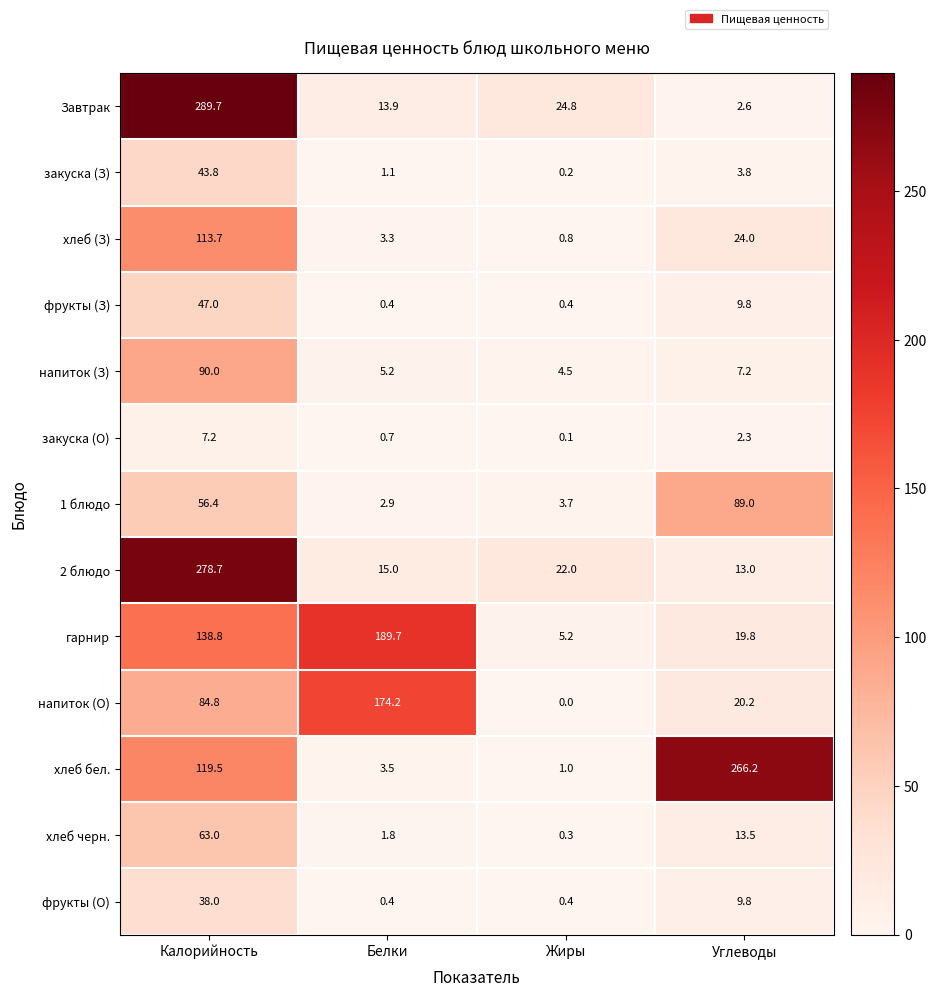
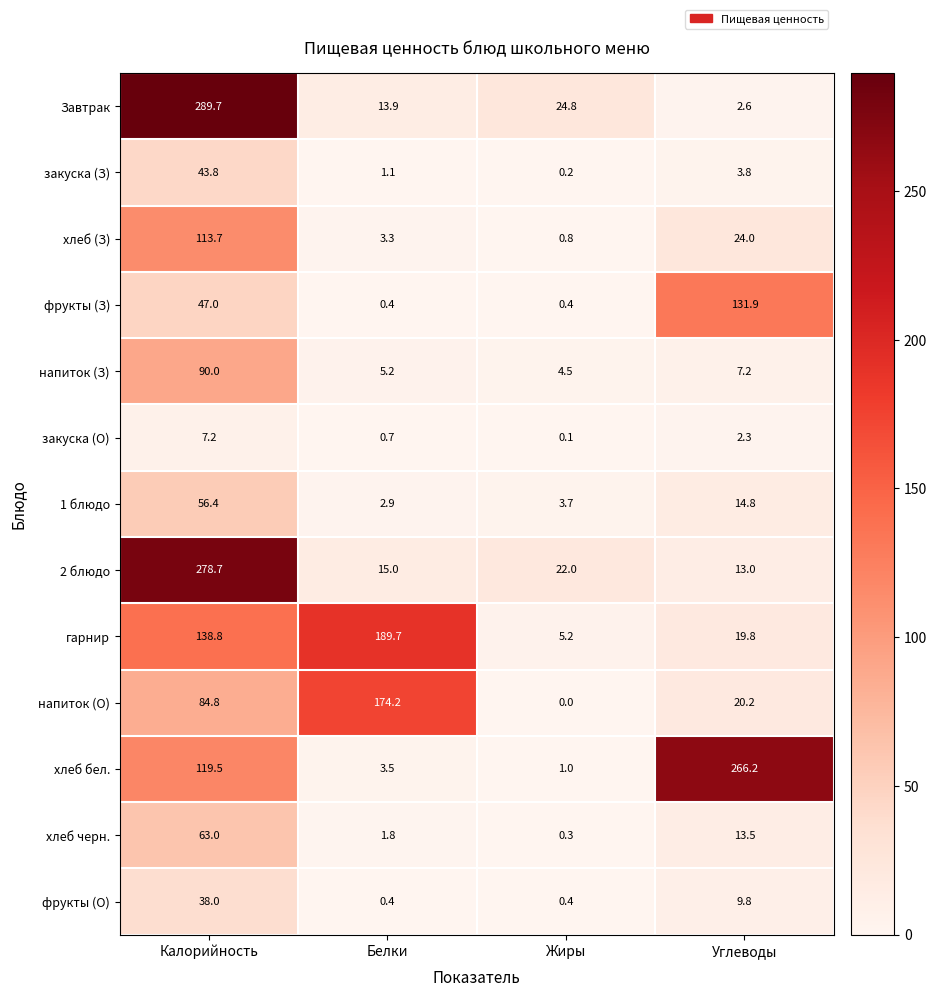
фрукты (З), Углеводы: 9.8 -> 131.9
1 блюдо, Углеводы: 89.0 -> 14.8
